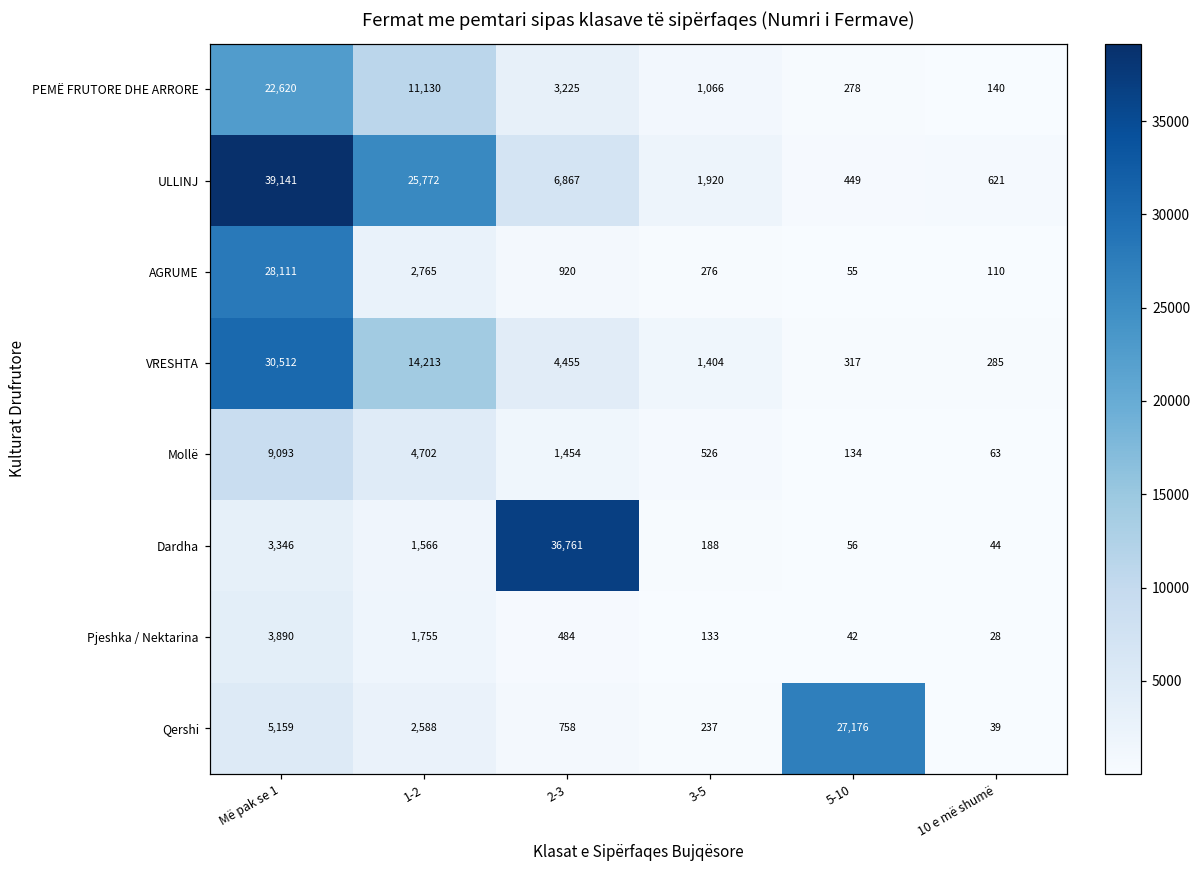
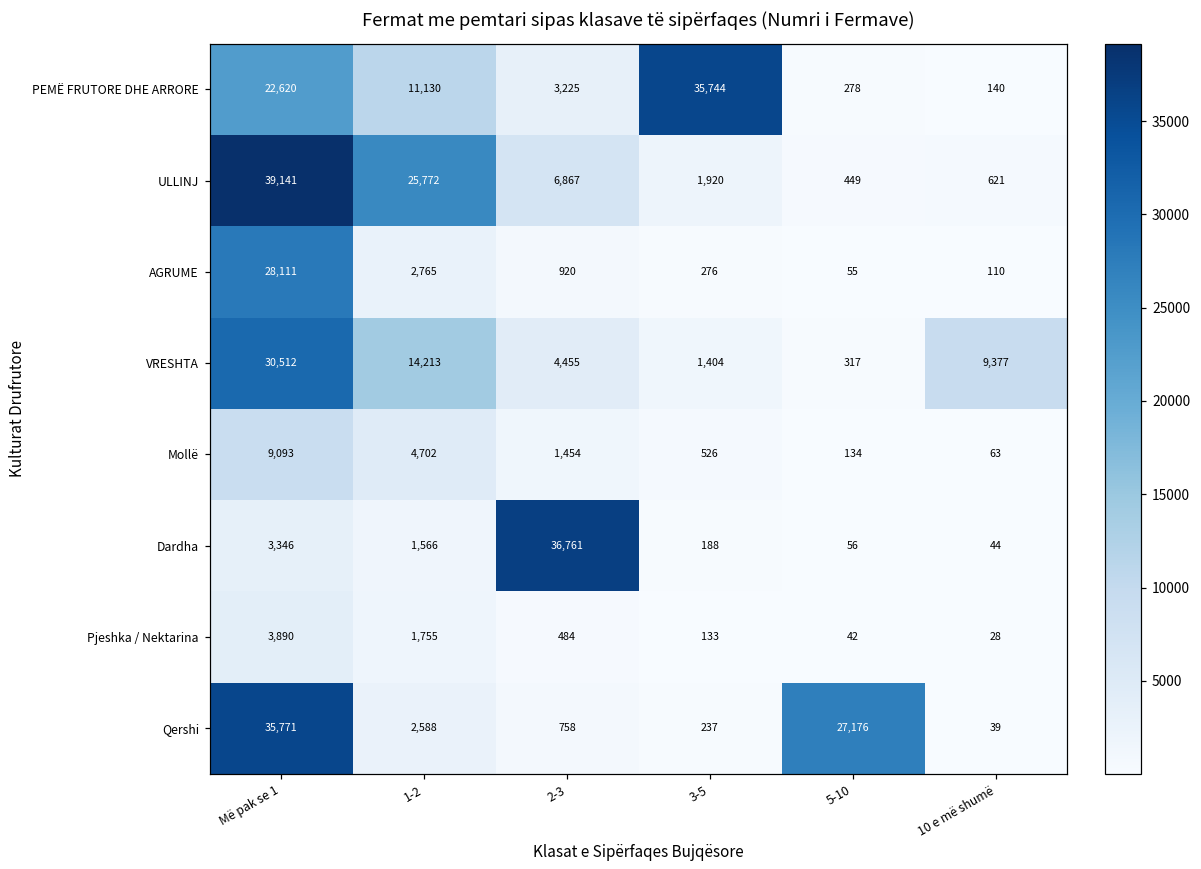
PEMË FRUTORE DHE ARRORE, 3-5: 1,066 -> 35,744
VRESHTA, 10 e më shumë: 285 -> 9,377
Qershi, Më pak se 1: 5,159 -> 35,771
